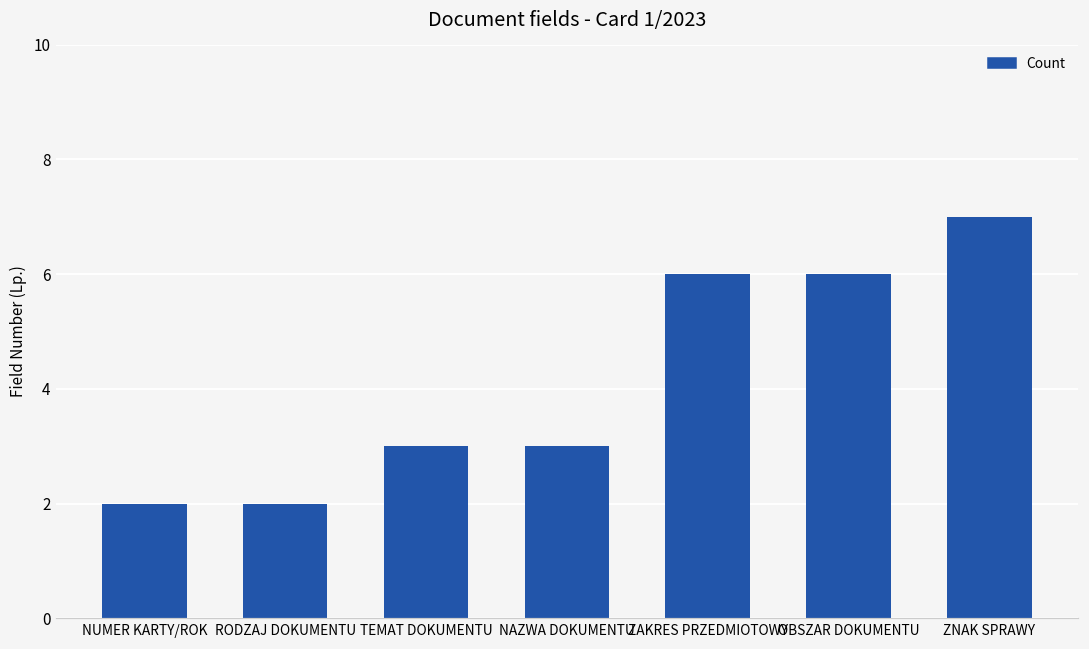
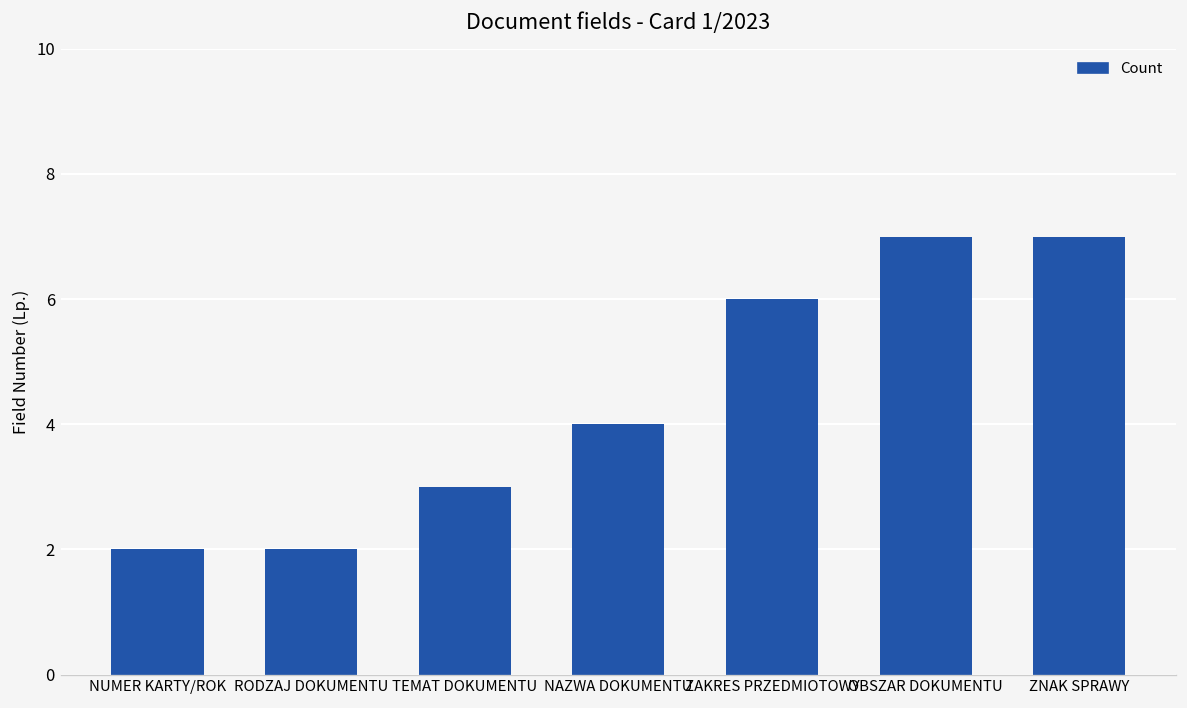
NAZWA DOKUMENTU: 3 -> 4
OBSZAR DOKUMENTU: 6 -> 7
